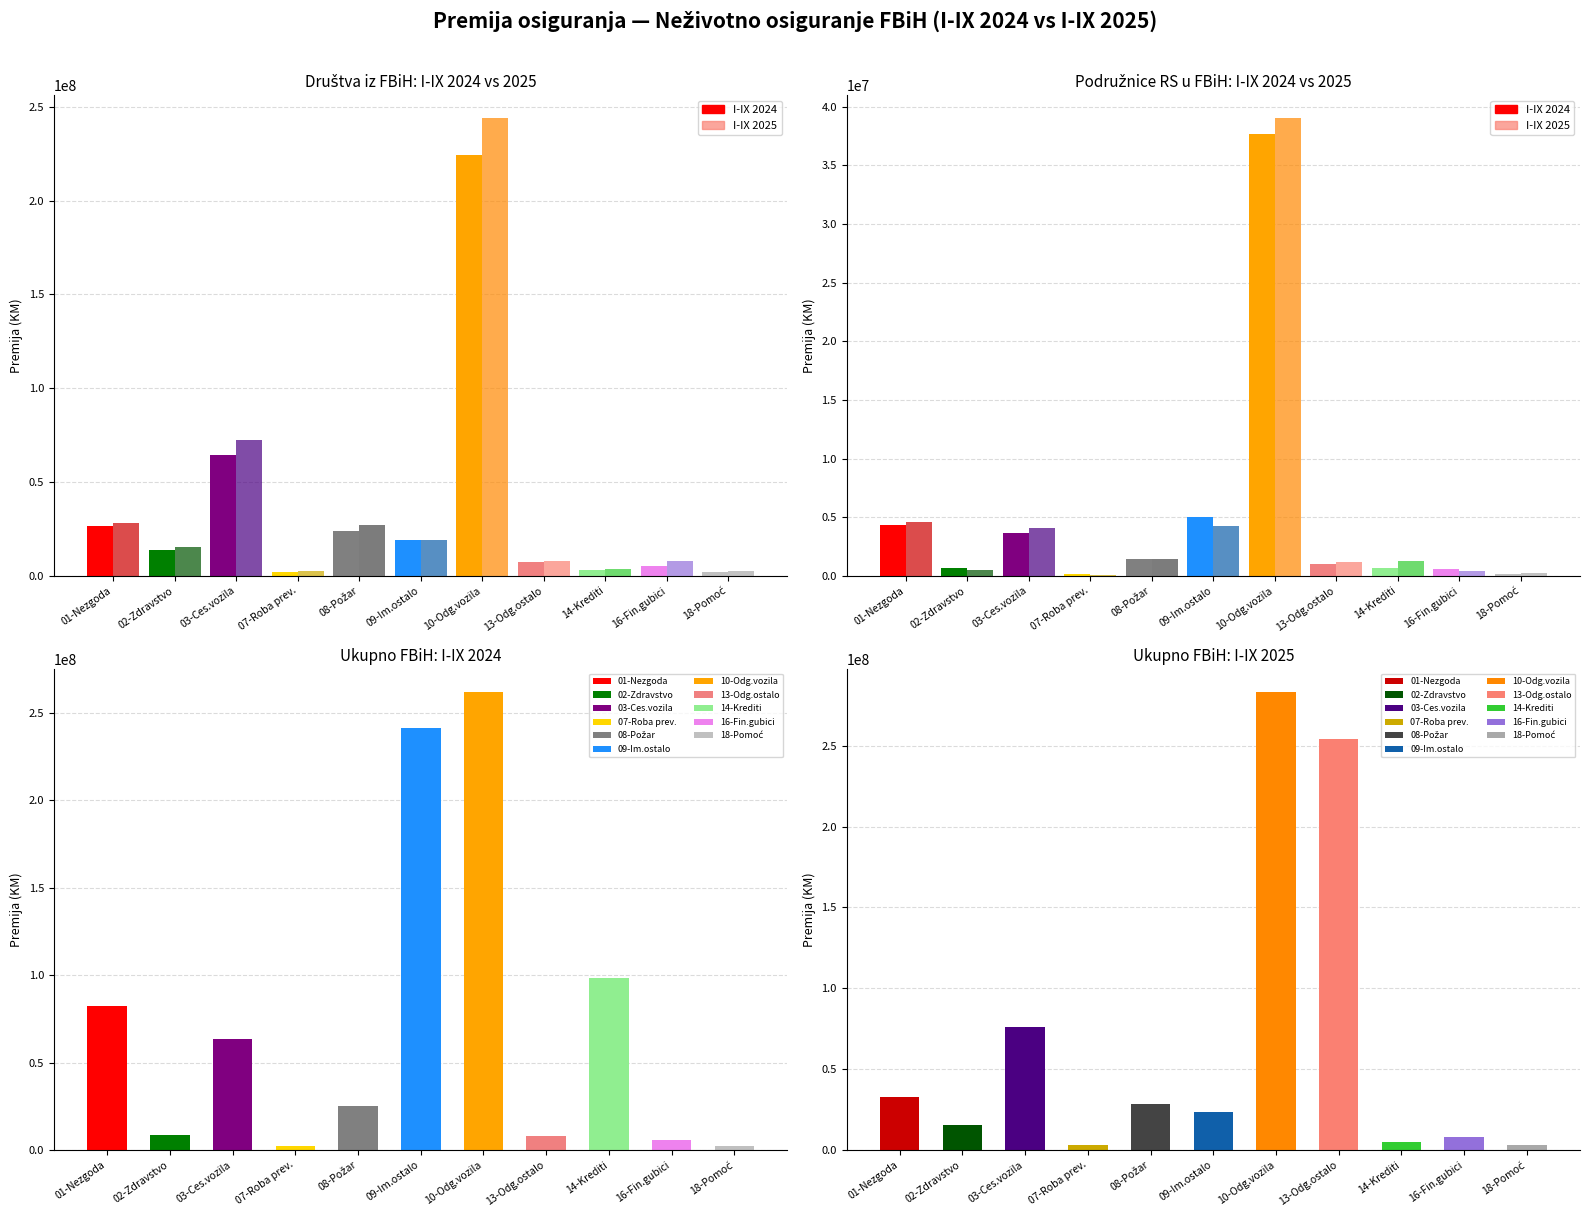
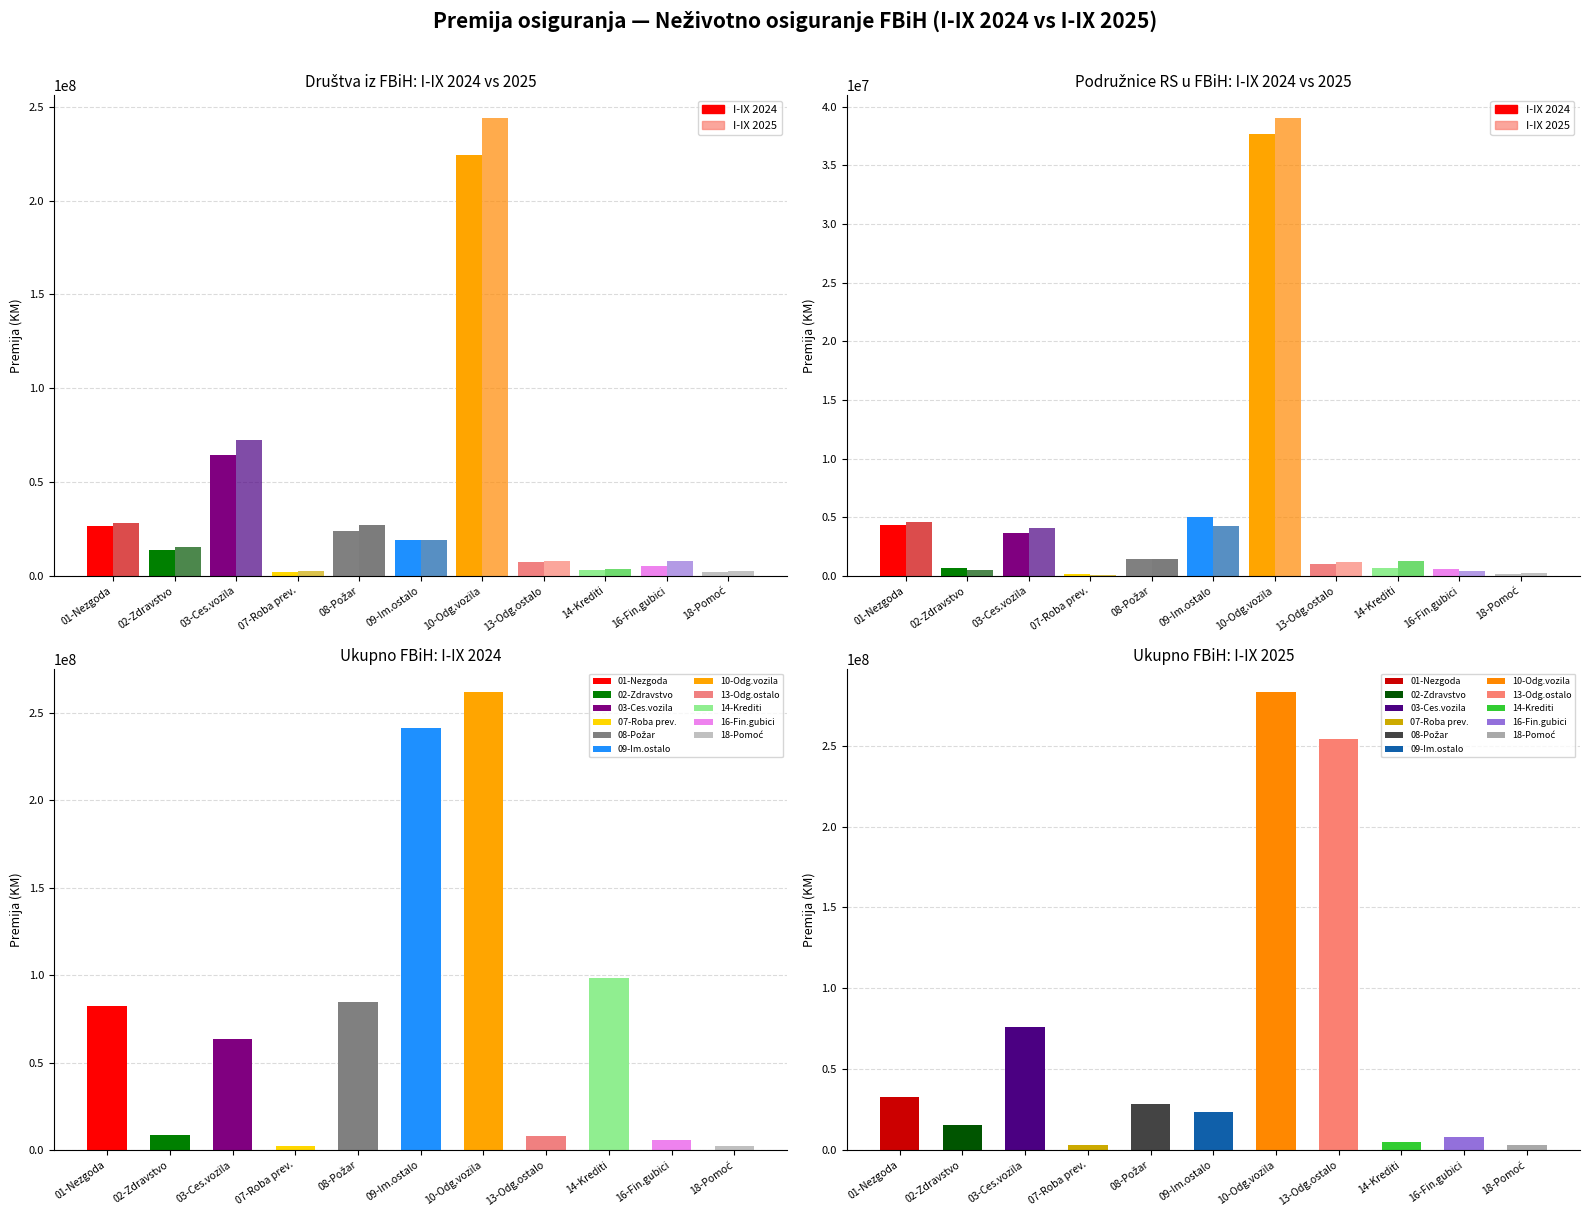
Ukupno FBiH: I-IX 2024, 08-Požar: 25000000 -> 85000000
